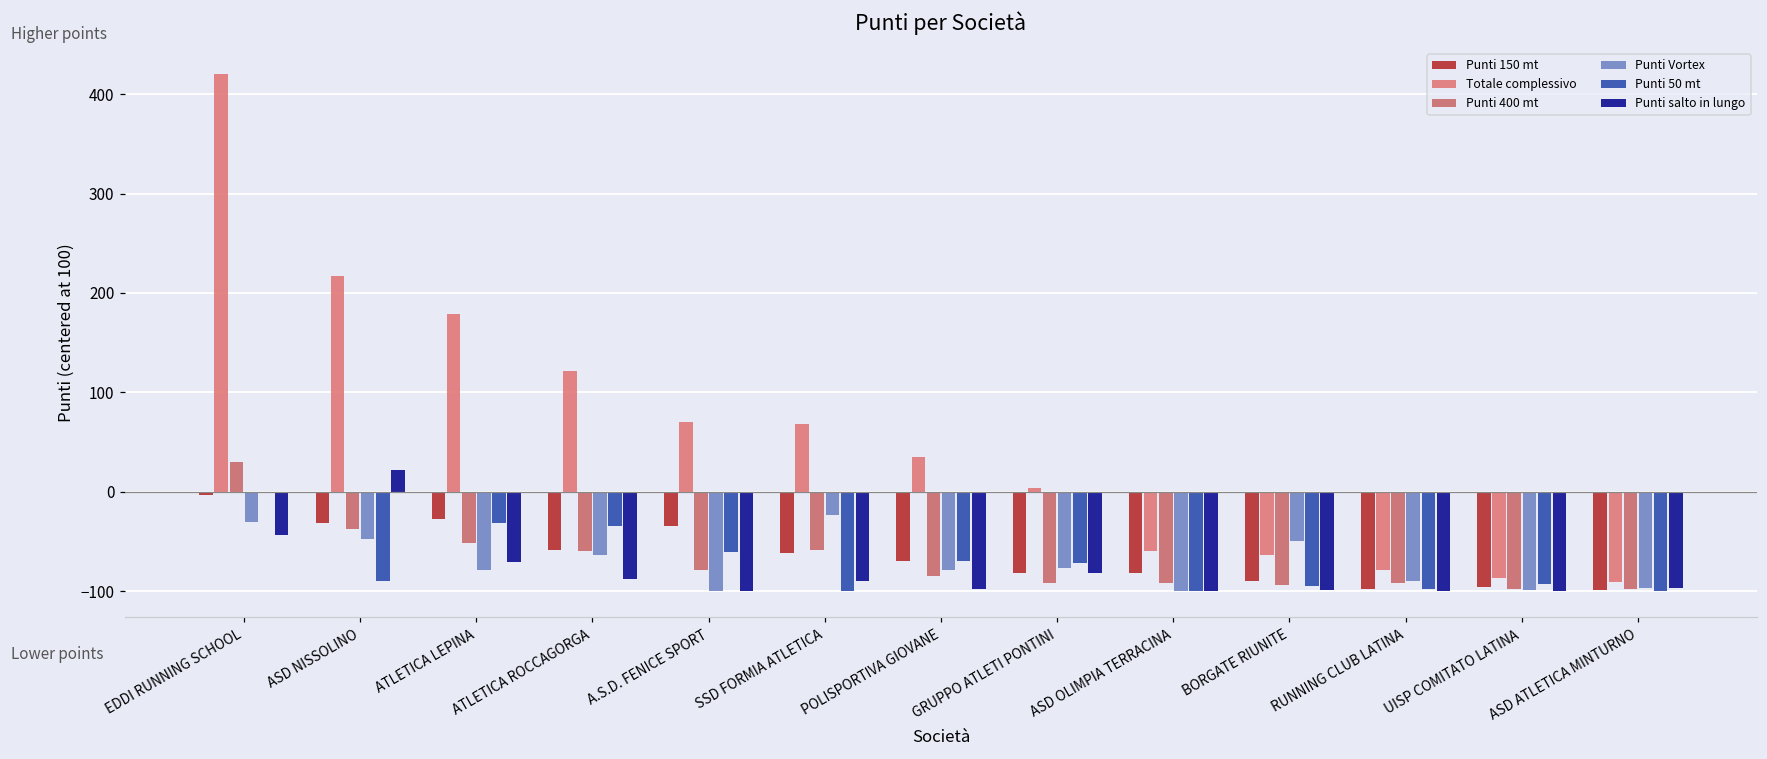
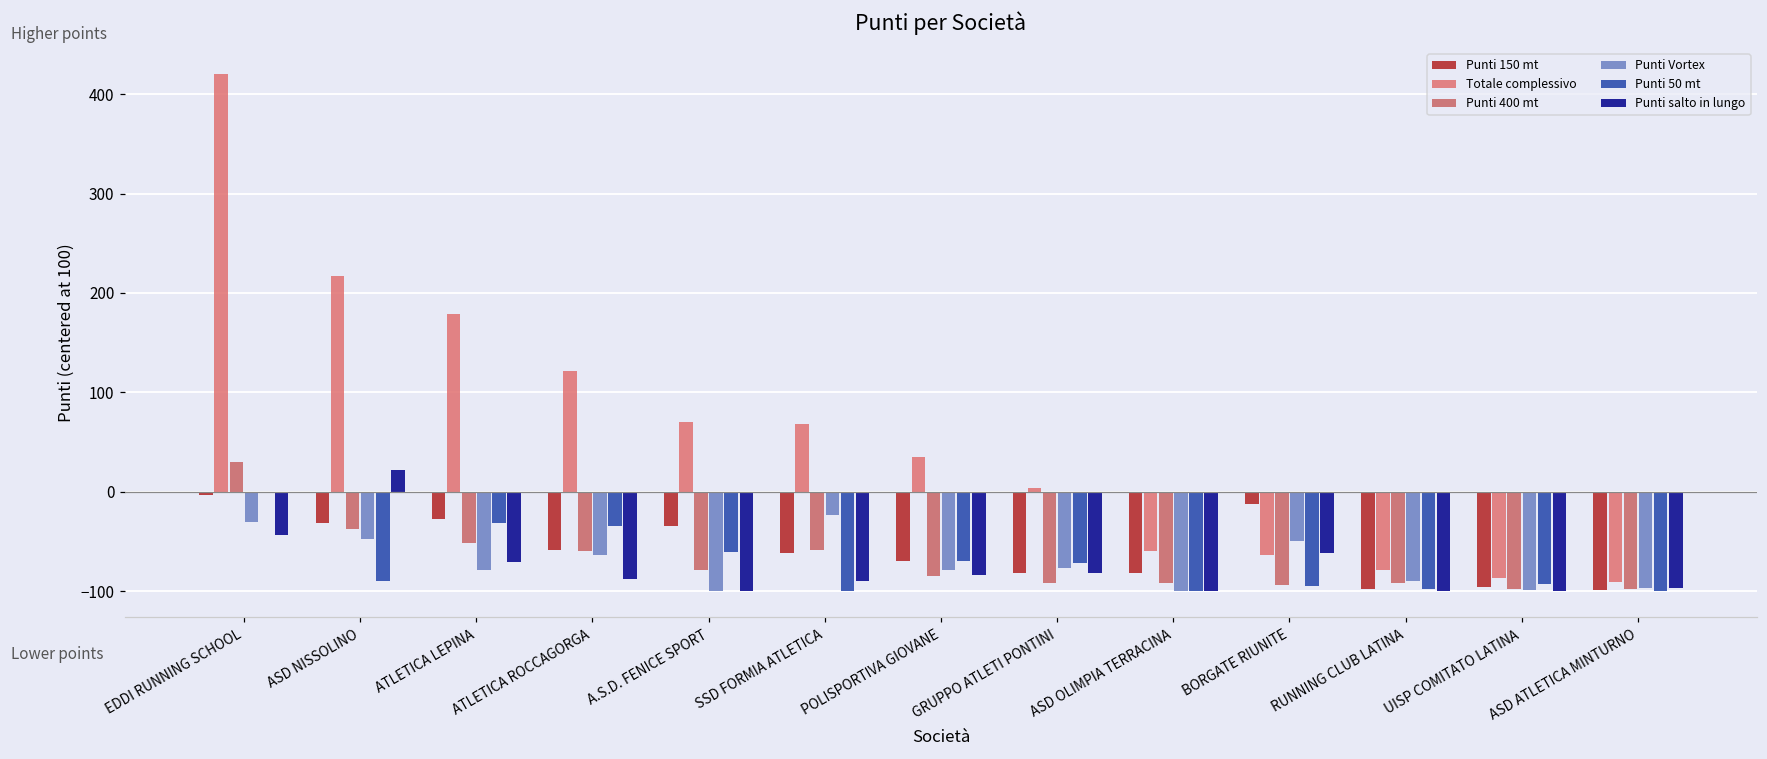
Punti salto in lungo, POLISPORTIVA GIOVANE: -100 -> -80
Punti 150 mt, BORGATE RIUNITE: -90 -> -10
Punti salto in lungo, BORGATE RIUNITE: -100 -> -60
